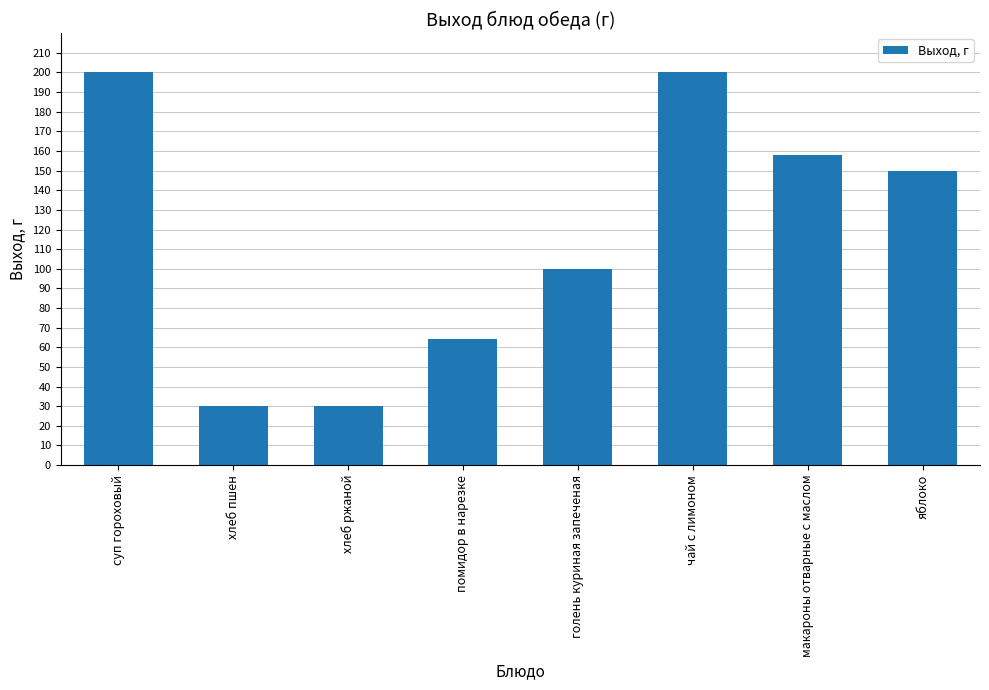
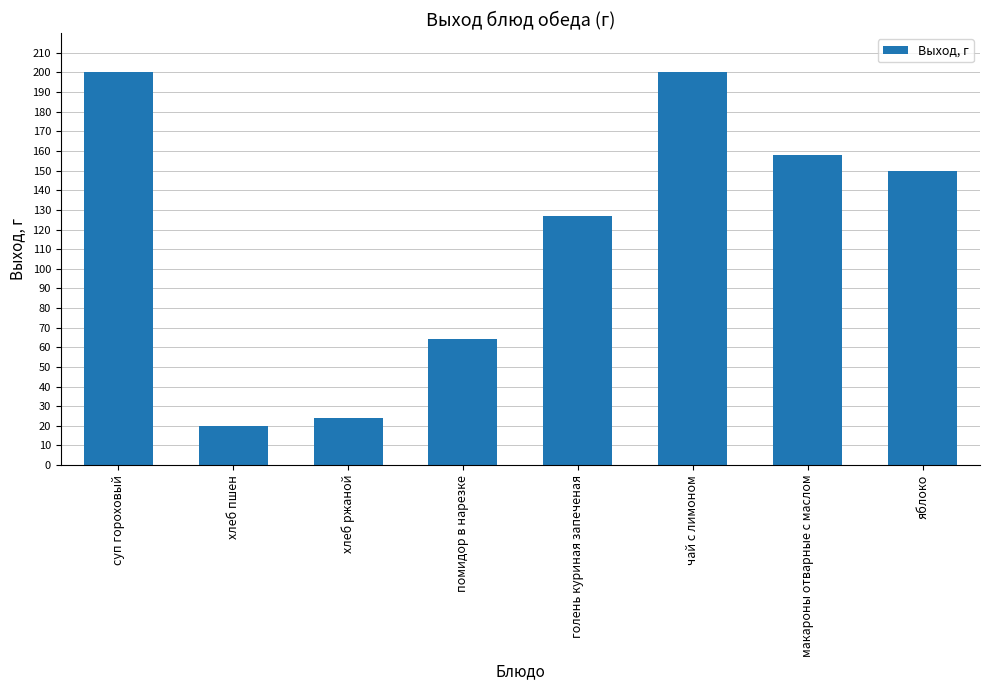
хлеб пшен: 30 -> 20
хлеб ржаной: 30 -> 24
голень куриная запеченая: 100 -> 127
